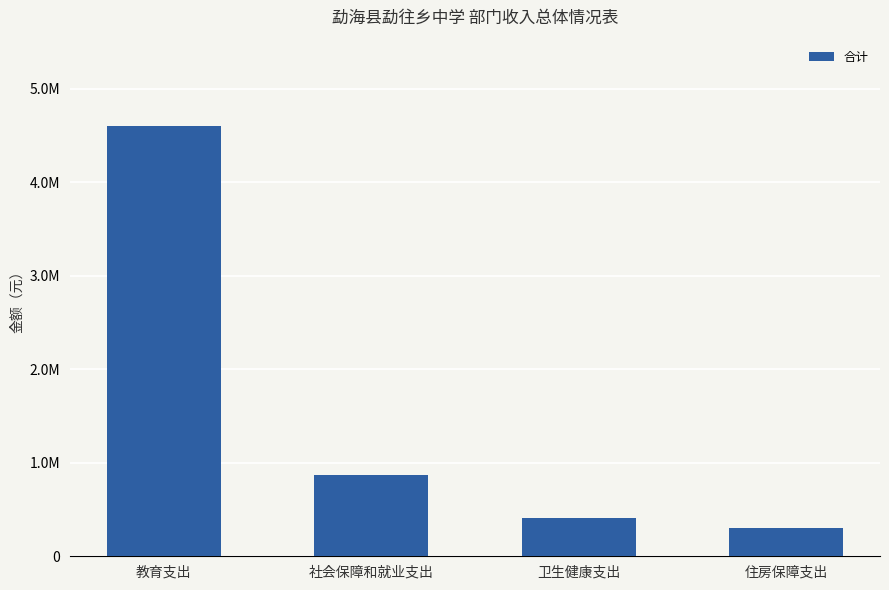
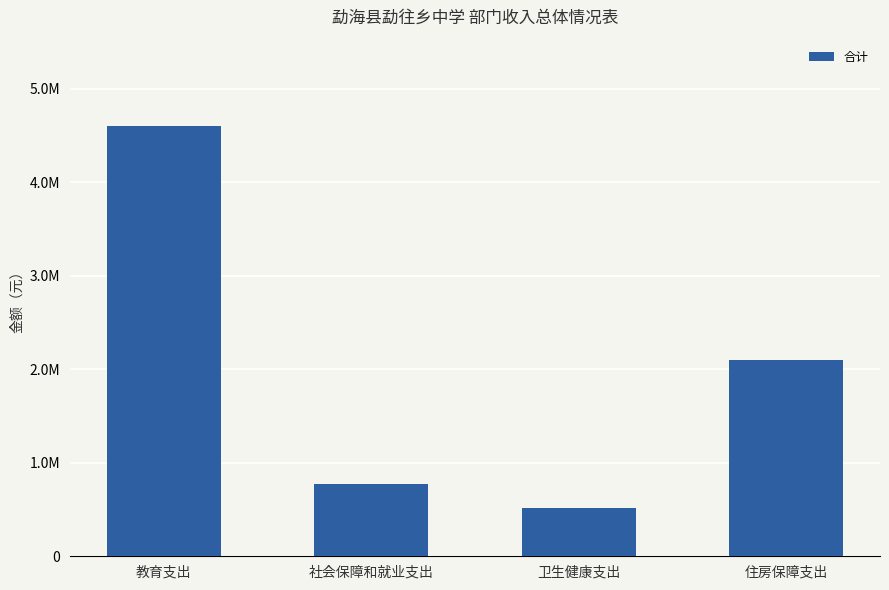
社会保障和就业支出: 900000 -> 800000
卫生健康支出: 400000 -> 500000
住房保障支出: 300000 -> 2100000
